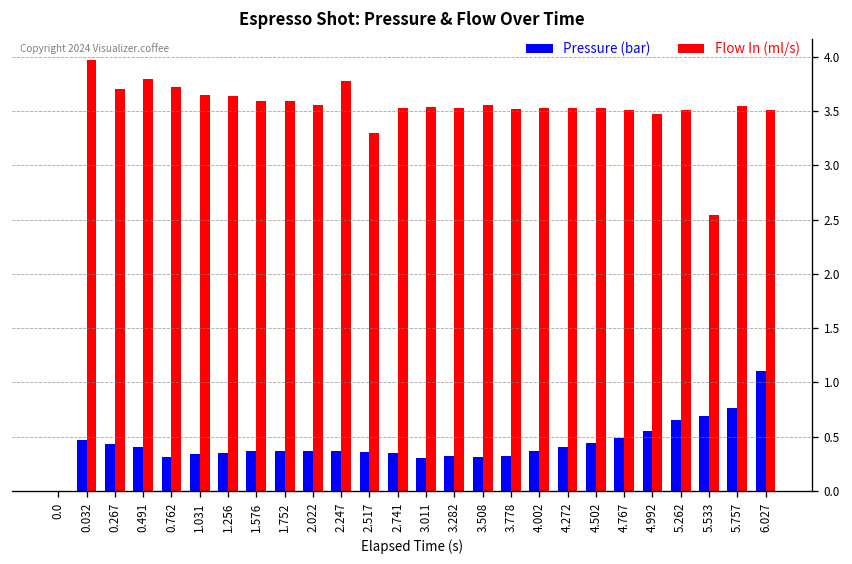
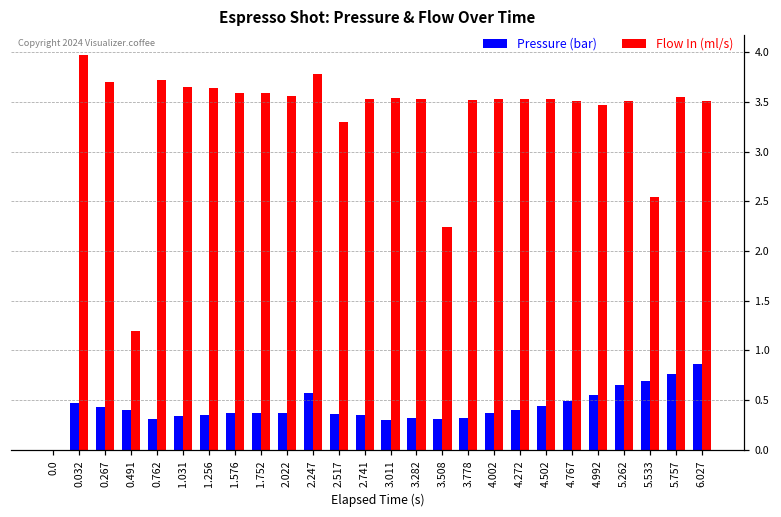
Flow In (ml/s), 0.491: 3.8 -> 1.2
Pressure (bar), 2.247: 0.4 -> 0.6
Flow In (ml/s), 3.508: 3.6 -> 2.2
Pressure (bar), 6.027: 1.1 -> 0.9
